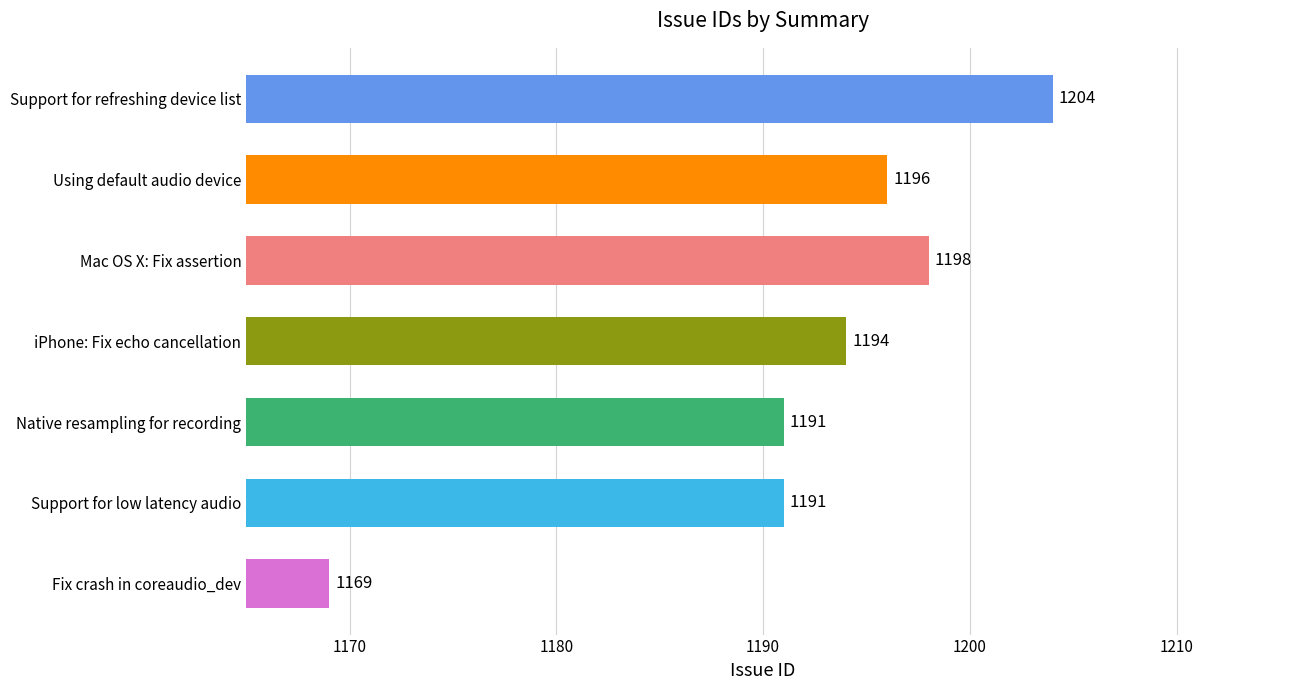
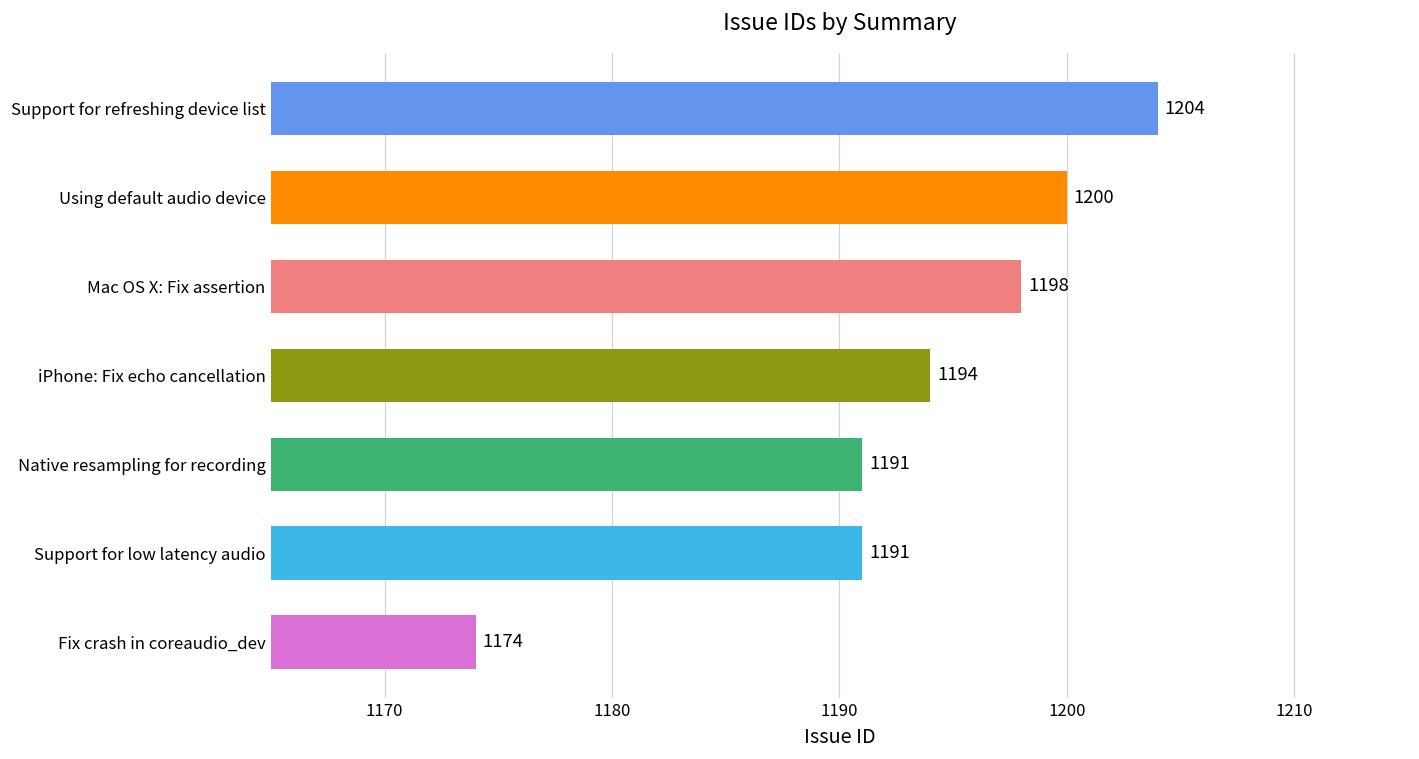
Using default audio device: 1196 -> 1200
Fix crash in coreaudio_dev: 1169 -> 1174
